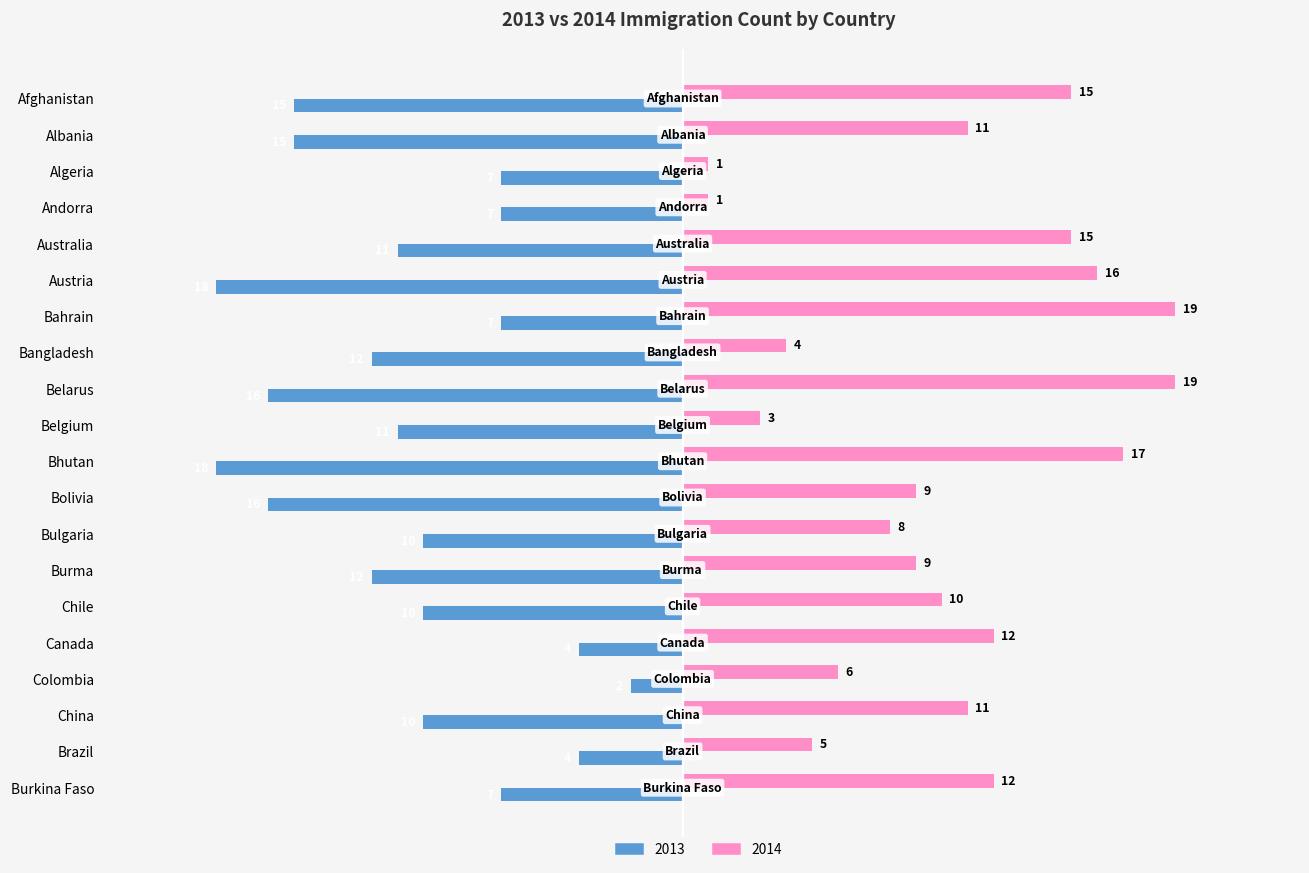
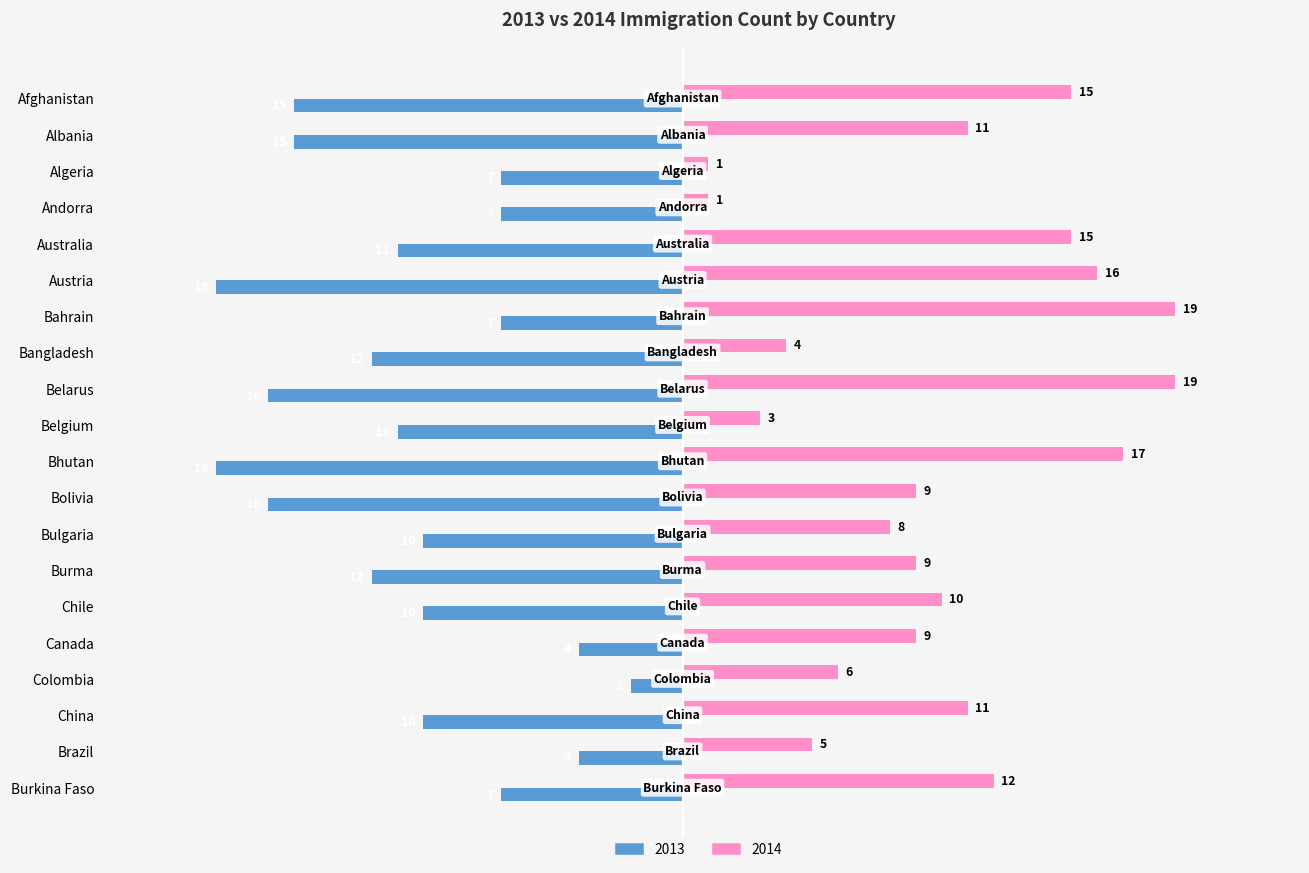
2014, Canada: 12 -> 9
